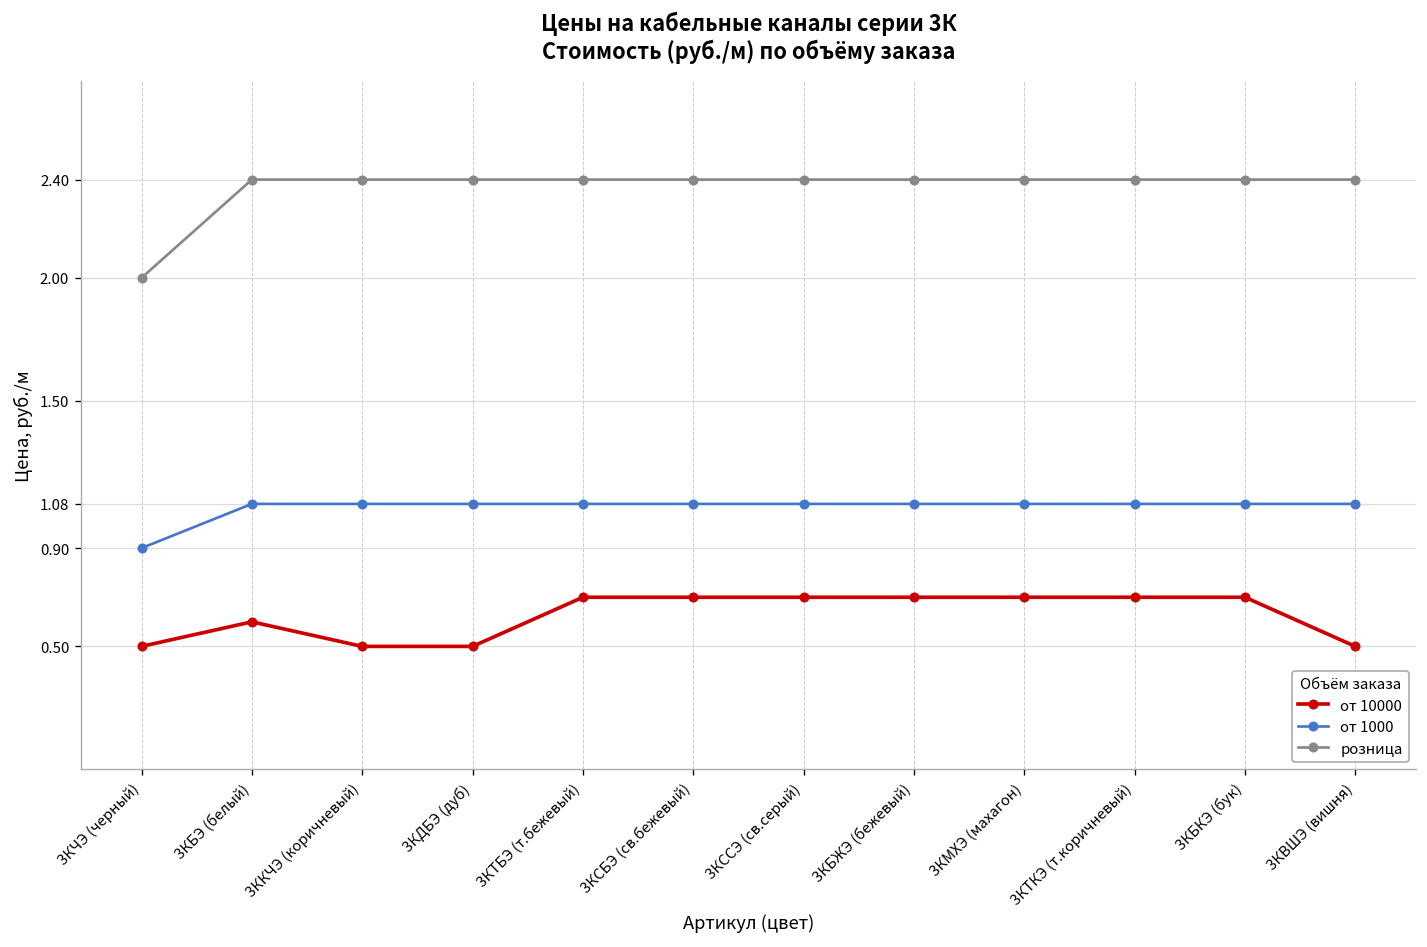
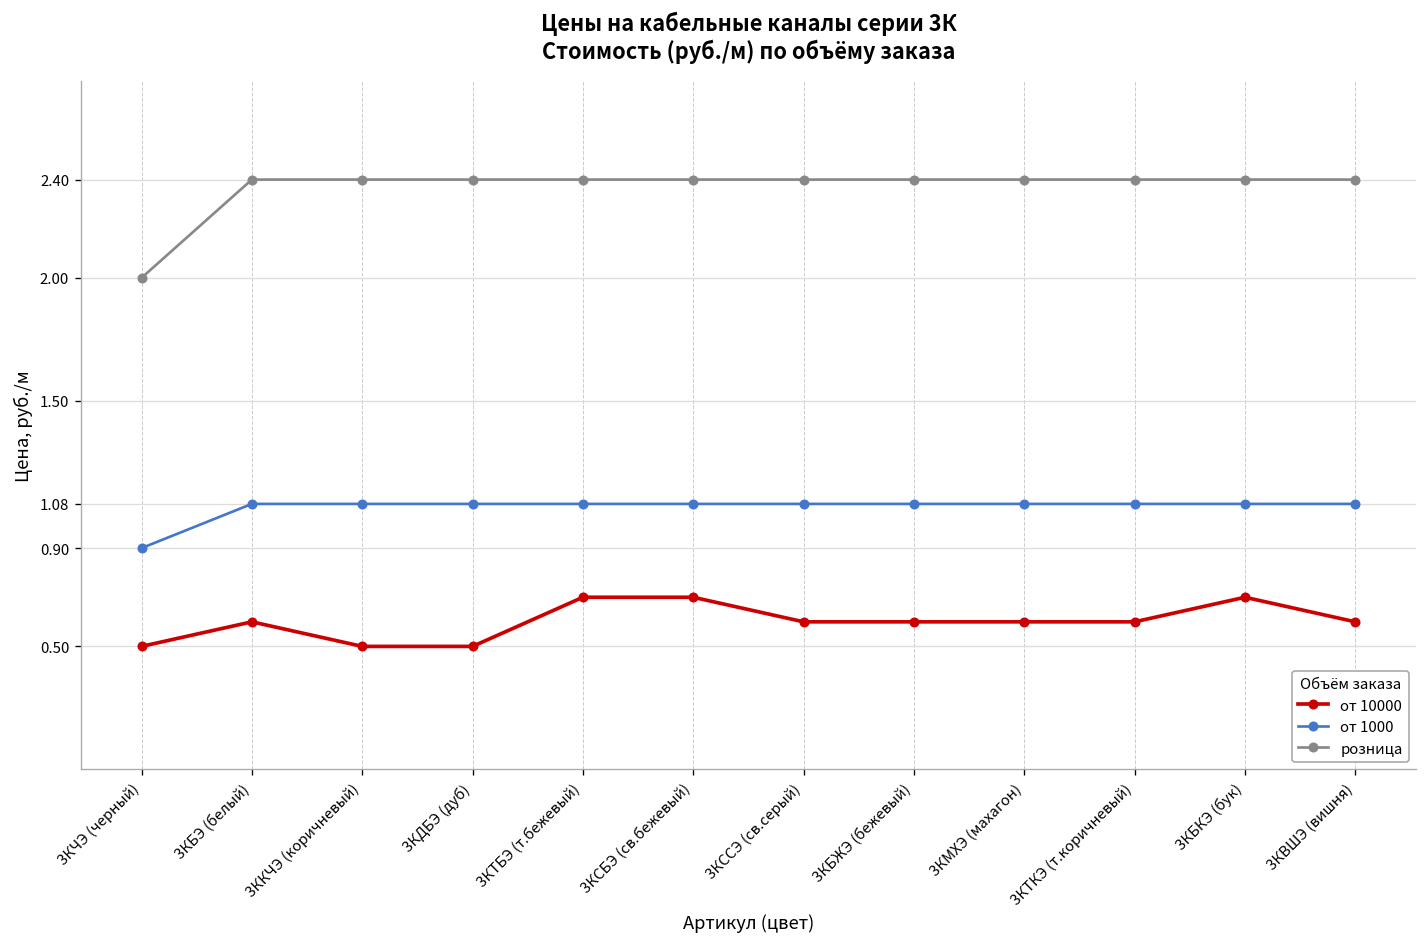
от 10000, 3КССЭ (св.серый): 0.7 -> 0.6
от 10000, 3КБЖЭ (бежевый): 0.7 -> 0.6
от 10000, 3КМХЭ (махагон): 0.7 -> 0.6
от 10000, 3КТКЭ (т.коричневый): 0.7 -> 0.6
от 10000, 3КВШЭ (вишня): 0.5 -> 0.6
